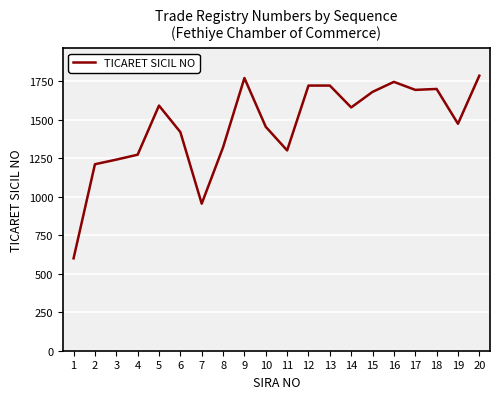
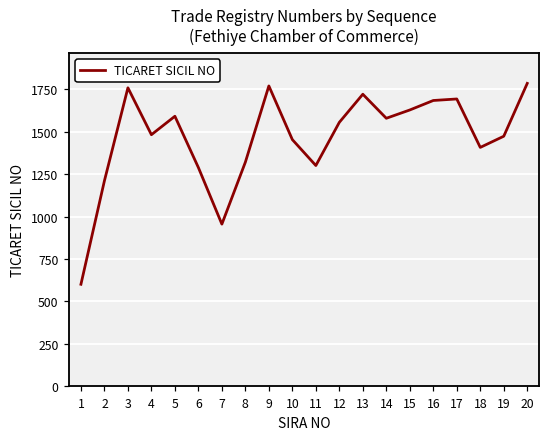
3: 1240 -> 1760
4: 1270 -> 1480
6: 1420 -> 1290
12: 1720 -> 1560
15: 1680 -> 1630
16: 1750 -> 1690
18: 1700 -> 1410
